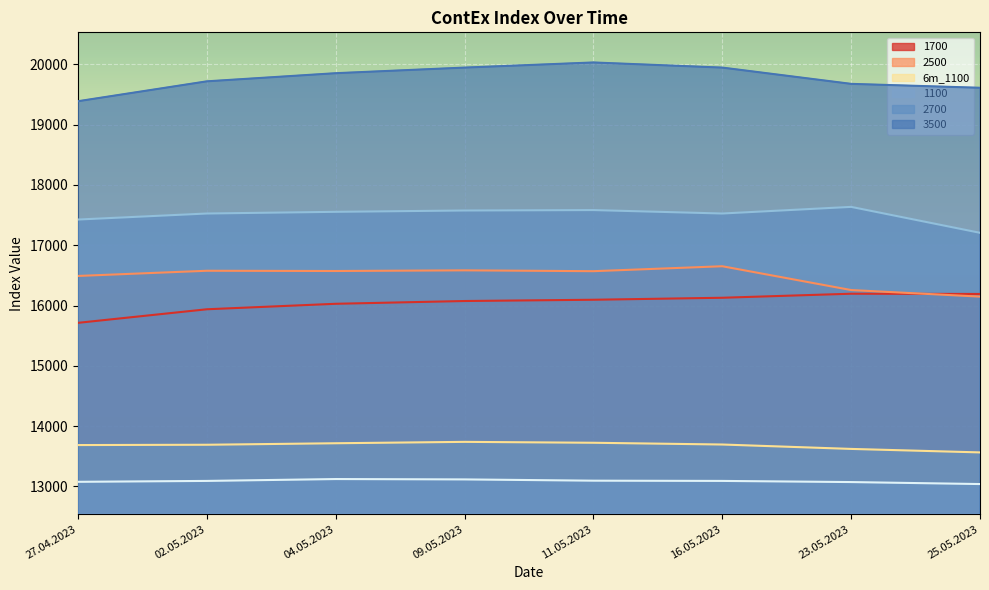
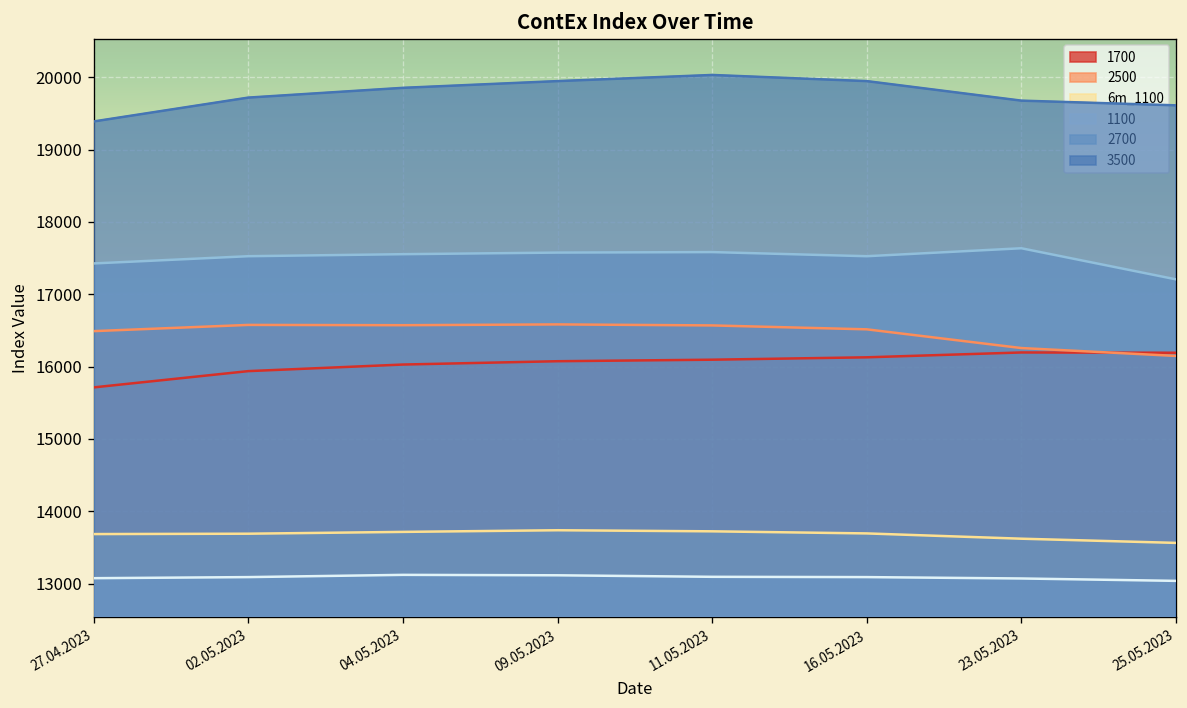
2500, 16.05.2023: 16700 -> 16500
